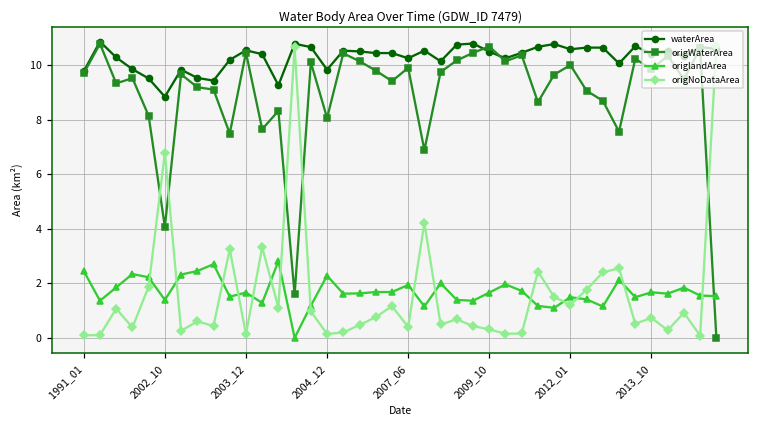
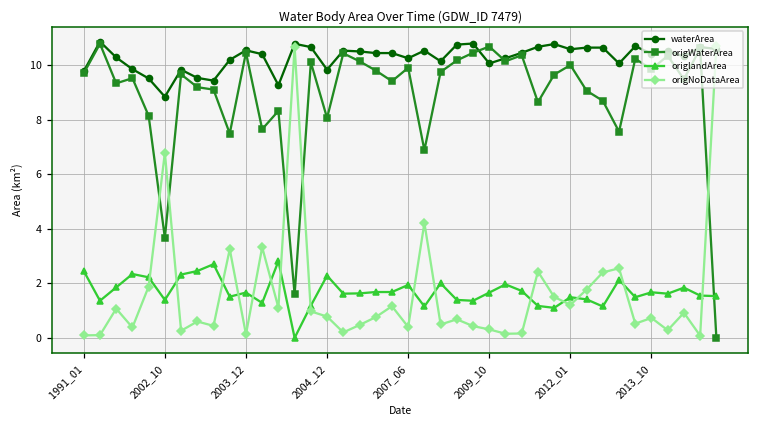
origWaterArea, 2002_10: 4.1 -> 3.7
origNoDataArea, 2004_12: 0.1 -> 0.8
waterArea, 2009_10: 10.5 -> 10.1
